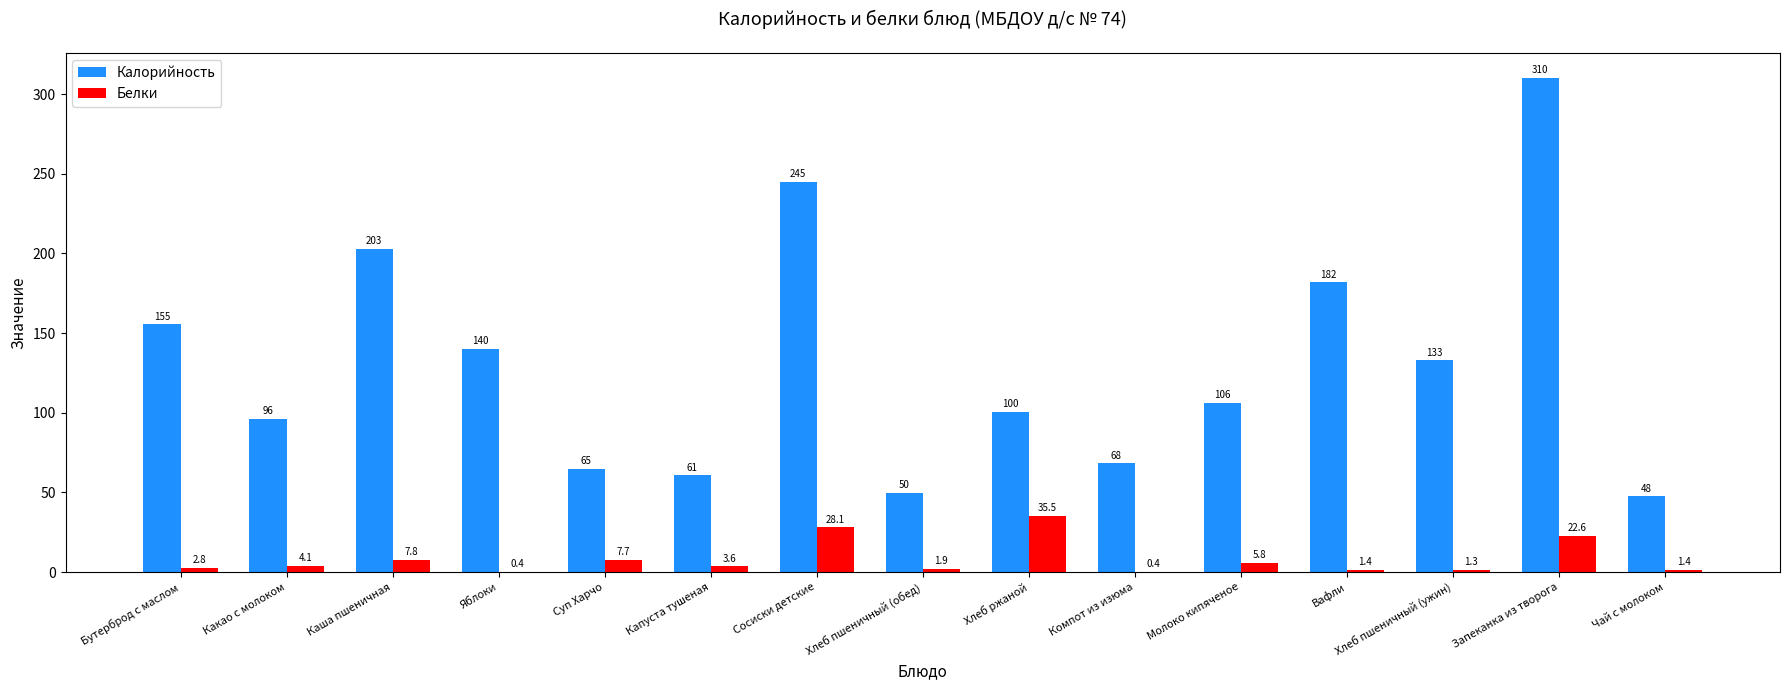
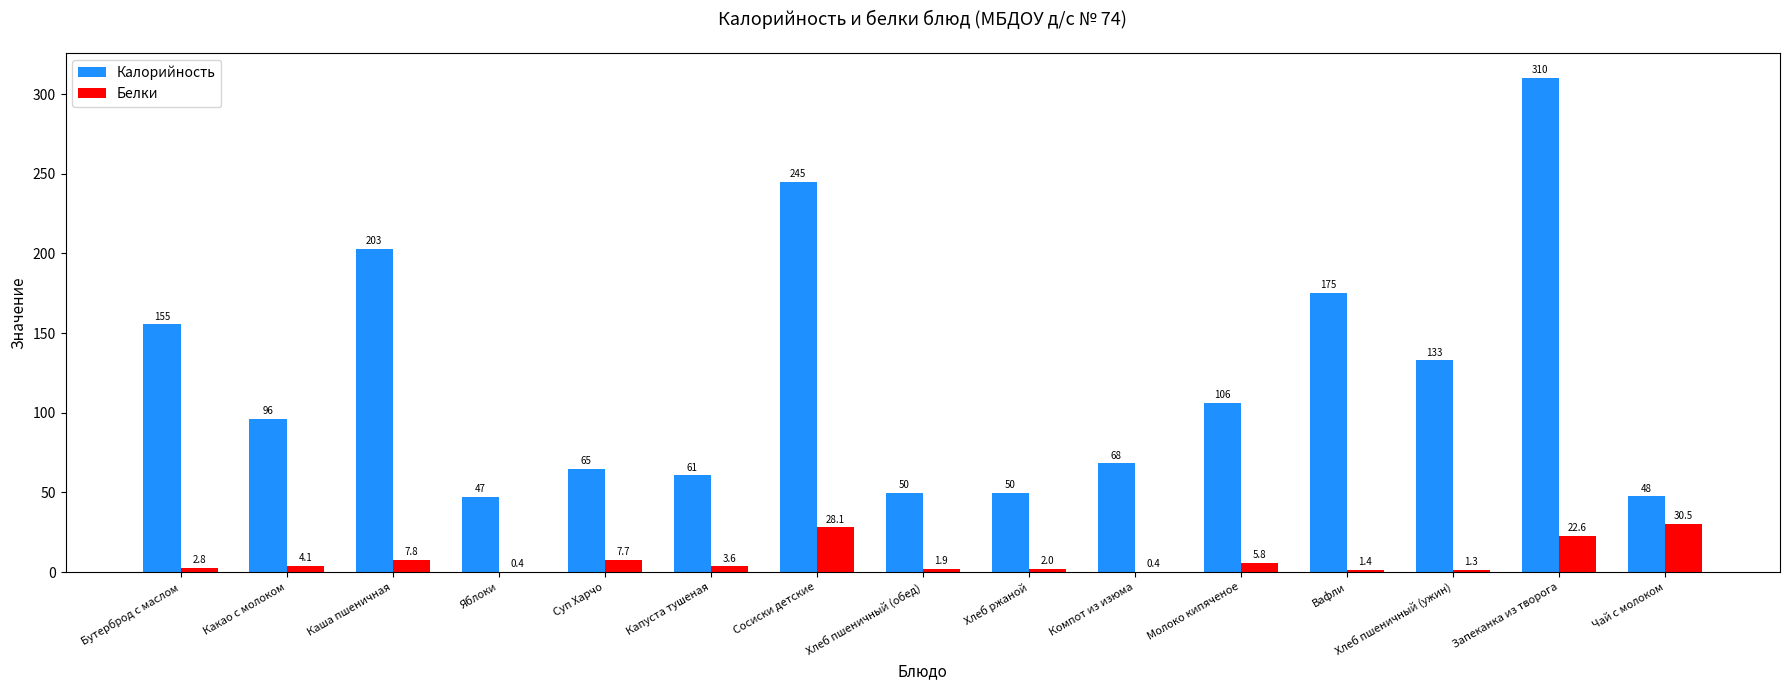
Калорийность, Яблоки: 140 -> 47
Калорийность, Хлеб ржаной: 100 -> 50
Белки, Хлеб ржаной: 35.5 -> 2.0
Калорийность, Вафли: 182 -> 175
Белки, Чай с молоком: 1.4 -> 30.5
